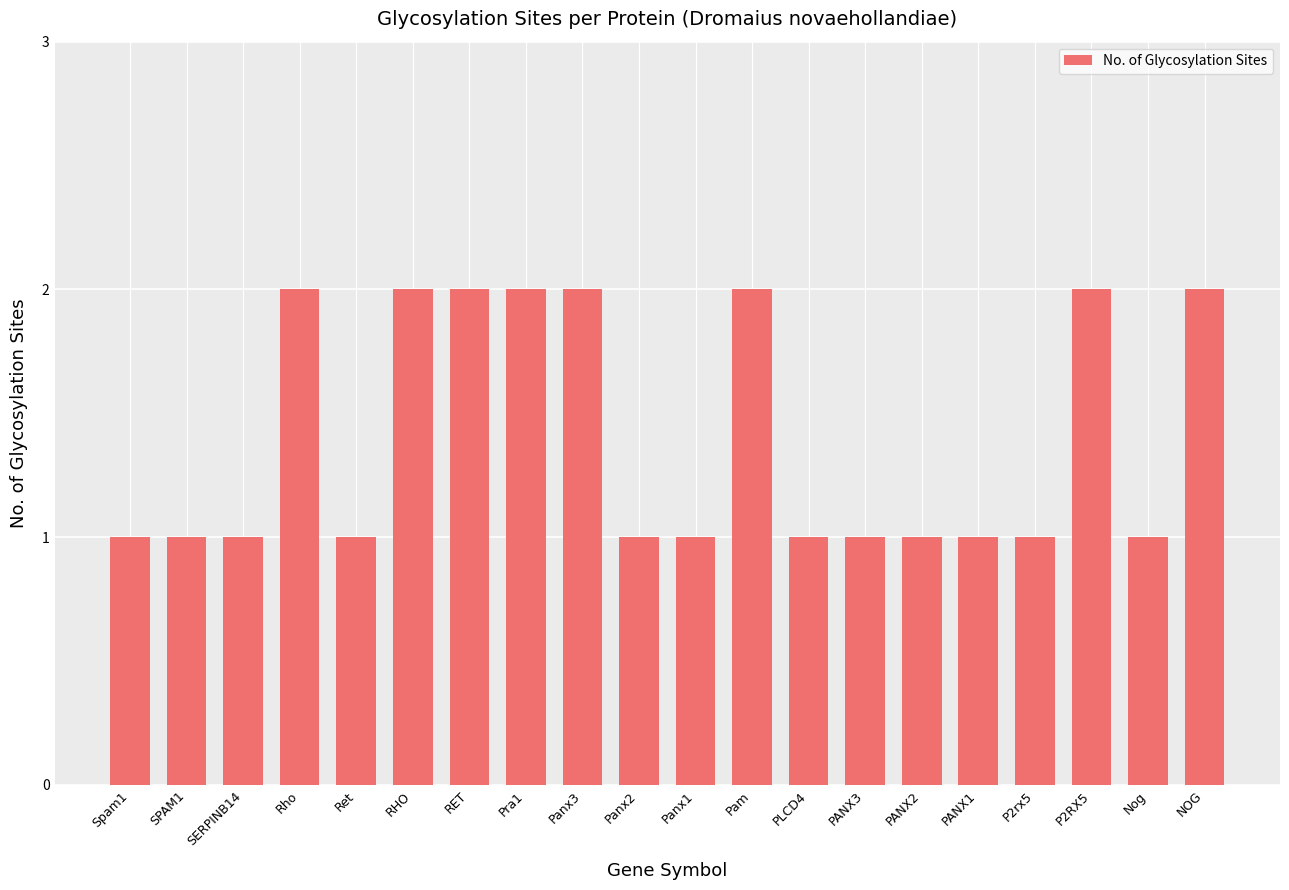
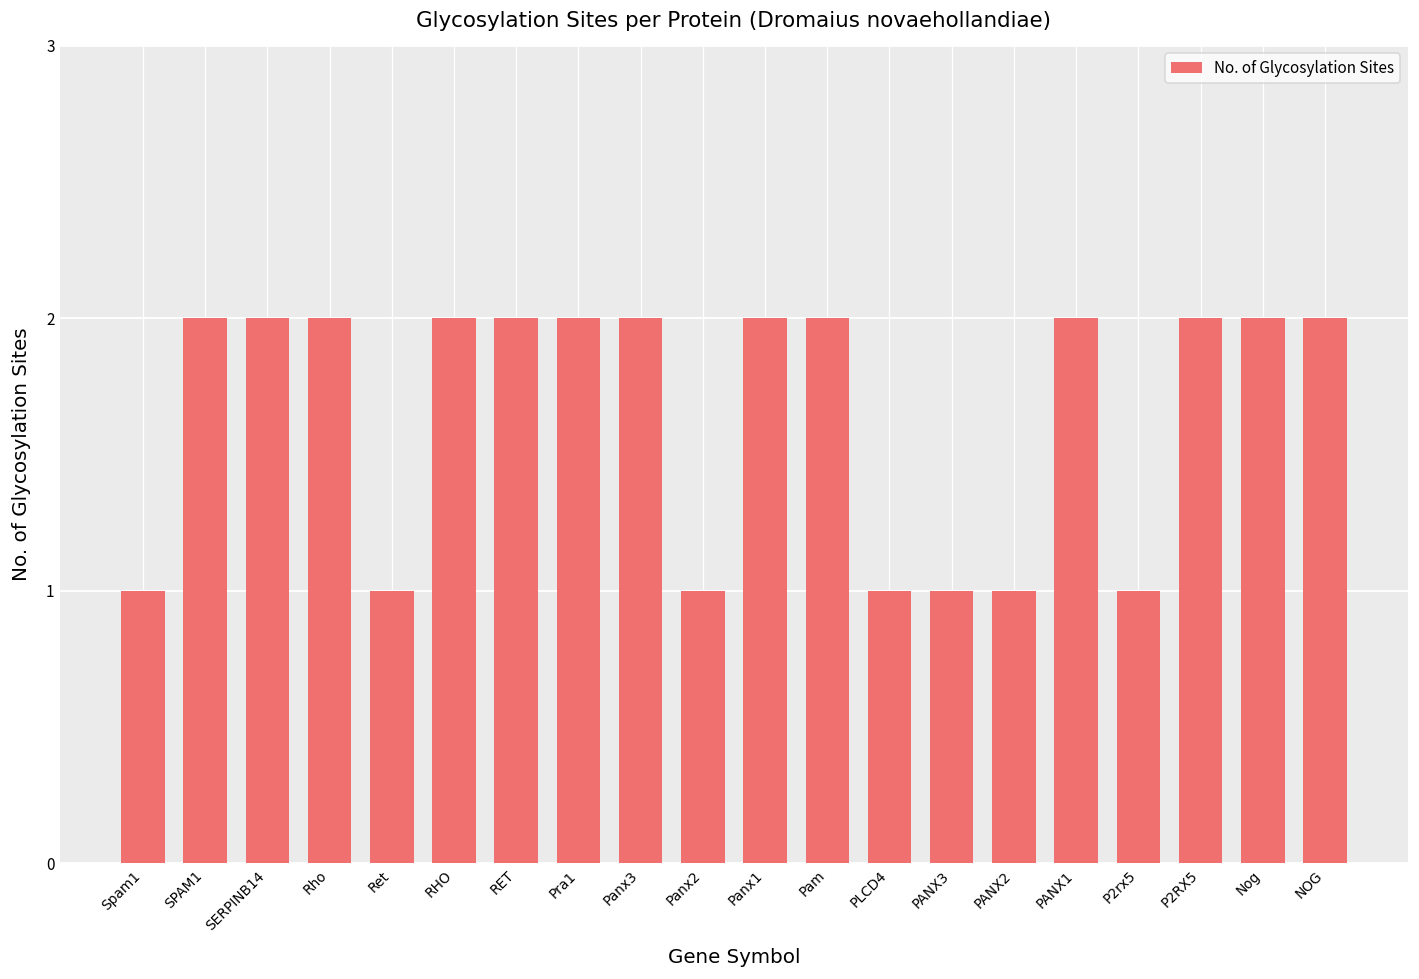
SPAM1: 1 -> 2
SERPINB14: 1 -> 2
Panx1: 1 -> 2
PANX1: 1 -> 2
Nog: 1 -> 2
